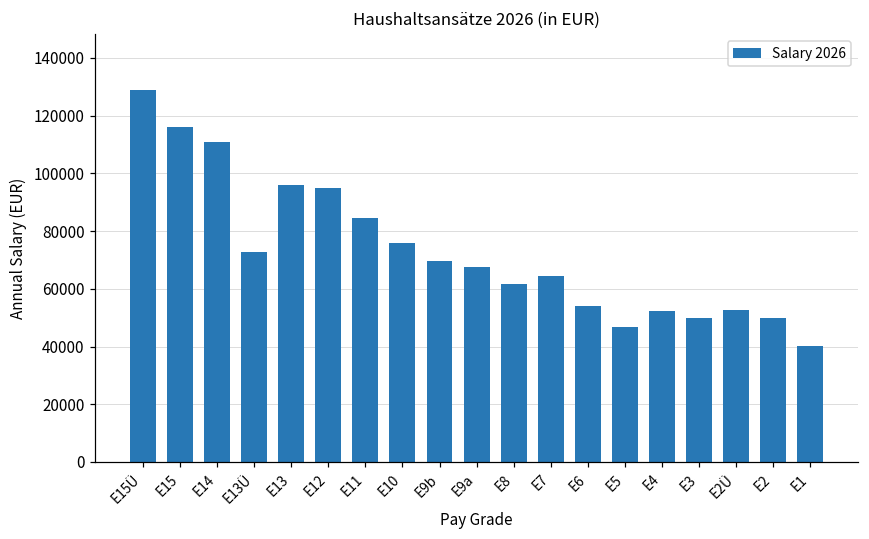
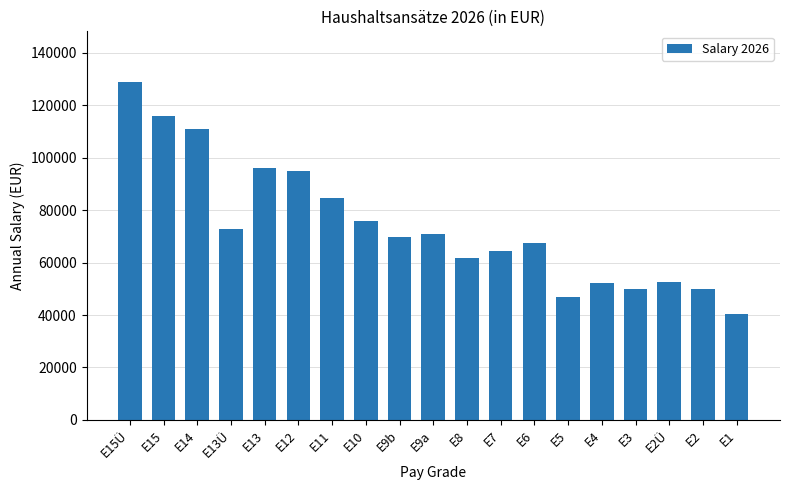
E9a: 68000 -> 71000
E6: 54000 -> 67000
